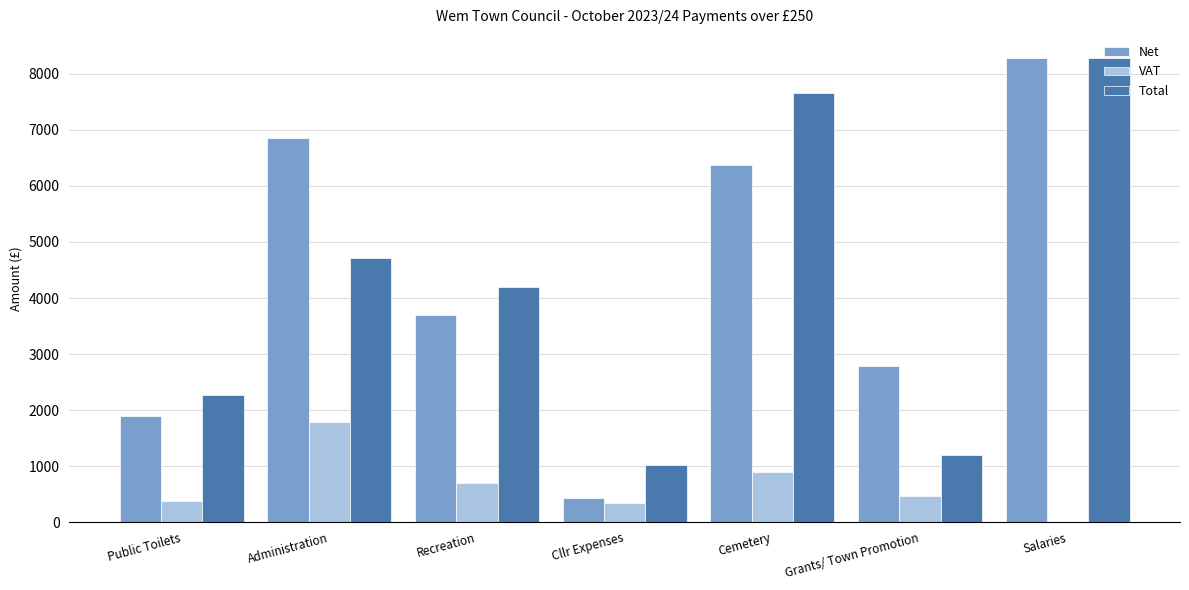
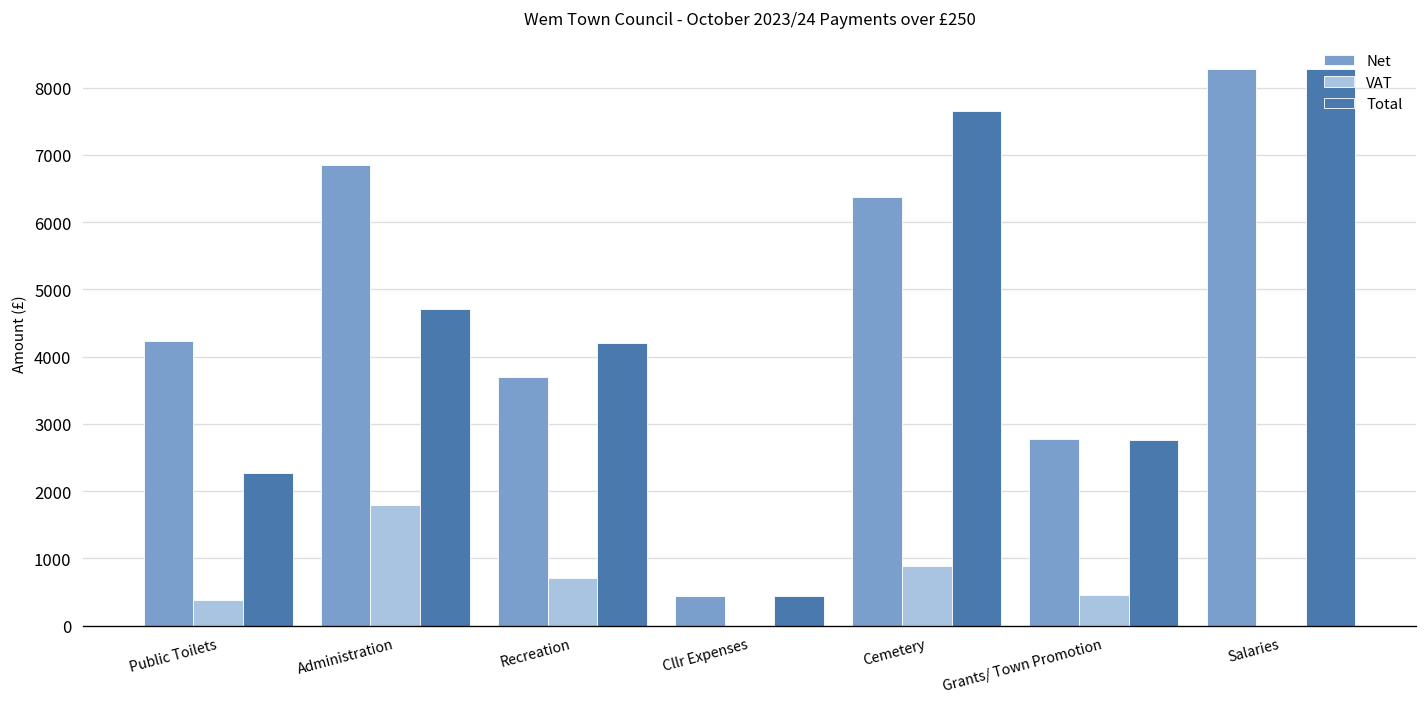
Net, Public Toilets: 1900 -> 4200
VAT, Cllr Expenses: 300 -> 0
Total, Cllr Expenses: 1000 -> 400
Total, Grants/ Town Promotion: 1200 -> 2800
